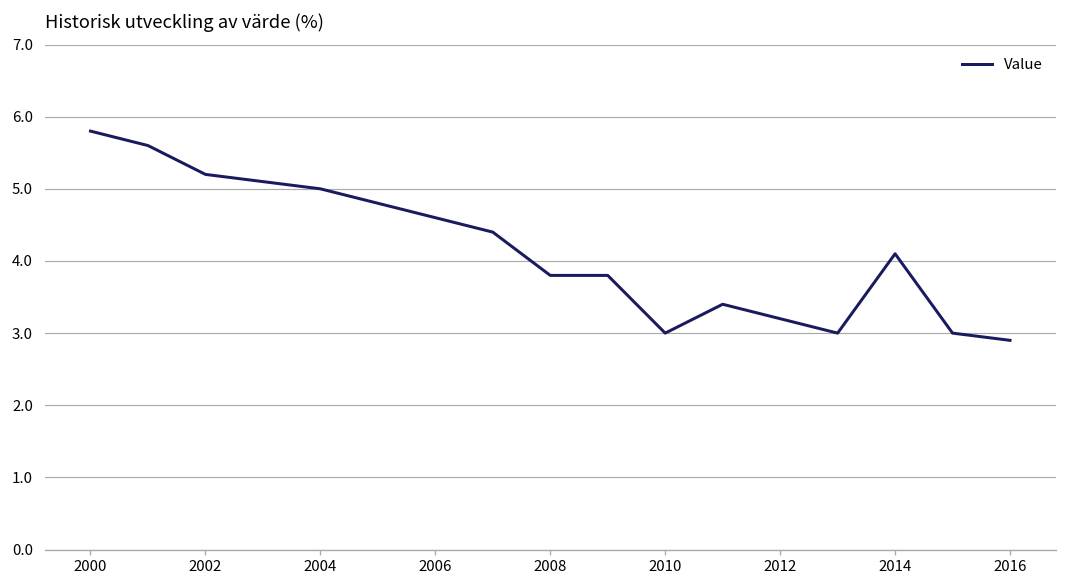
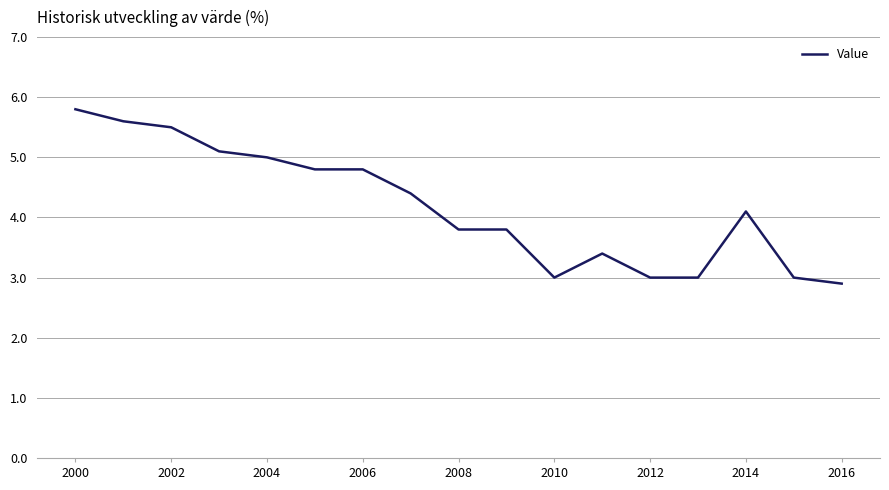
2002: 5.2 -> 5.5
2006: 4.6 -> 4.8
2012: 3.2 -> 3.0
